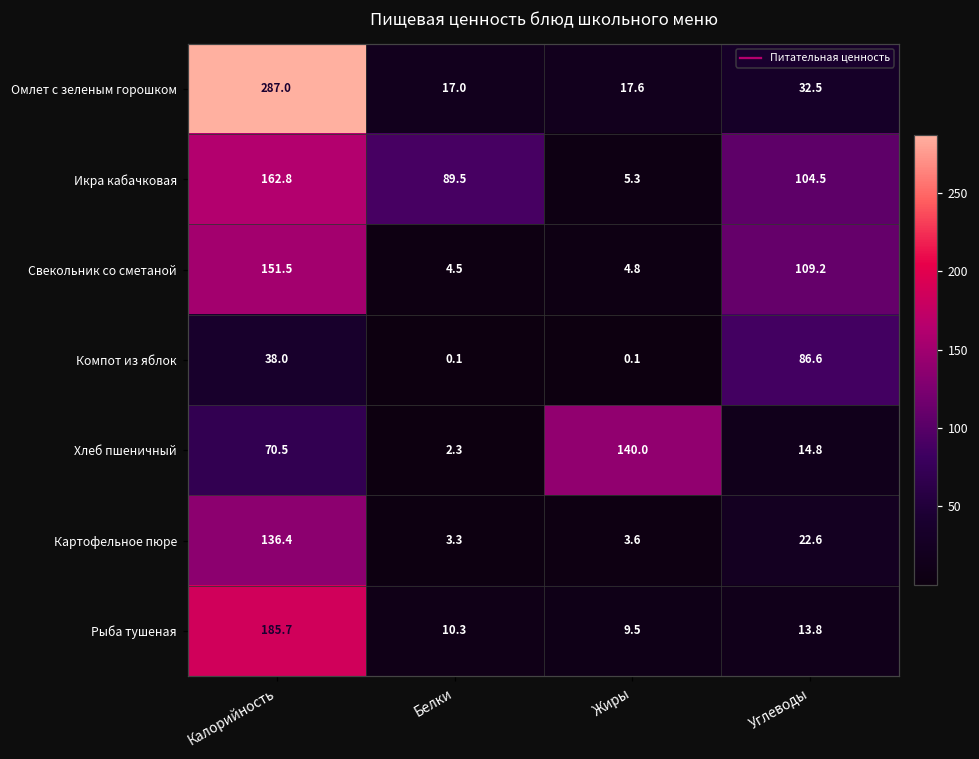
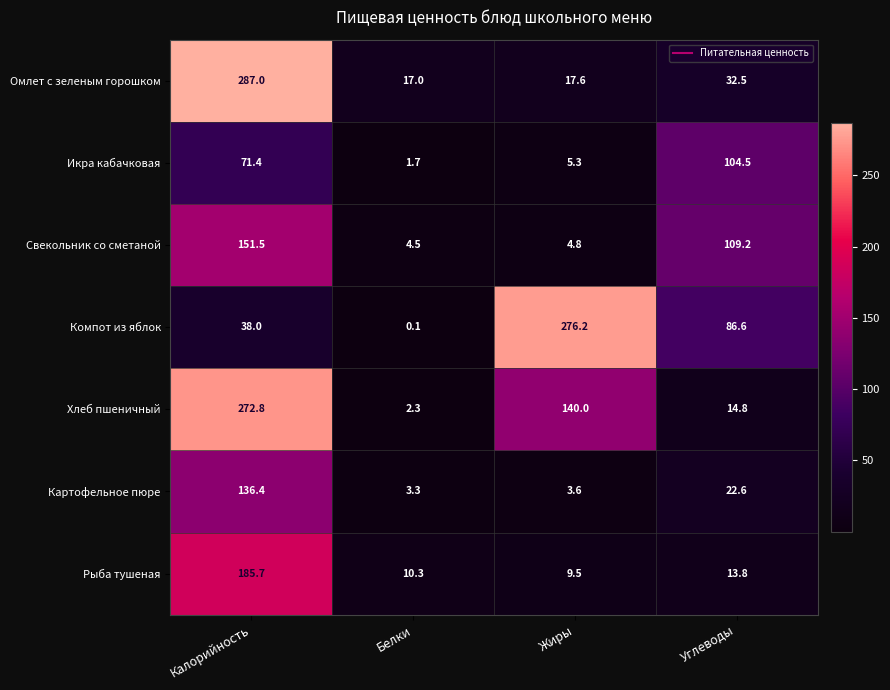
Икра кабачковая, Калорийность: 162.8 -> 71.4
Икра кабачковая, Белки: 89.5 -> 1.7
Компот из яблок, Жиры: 0.1 -> 276.2
Хлеб пшеничный, Калорийность: 70.5 -> 272.8
